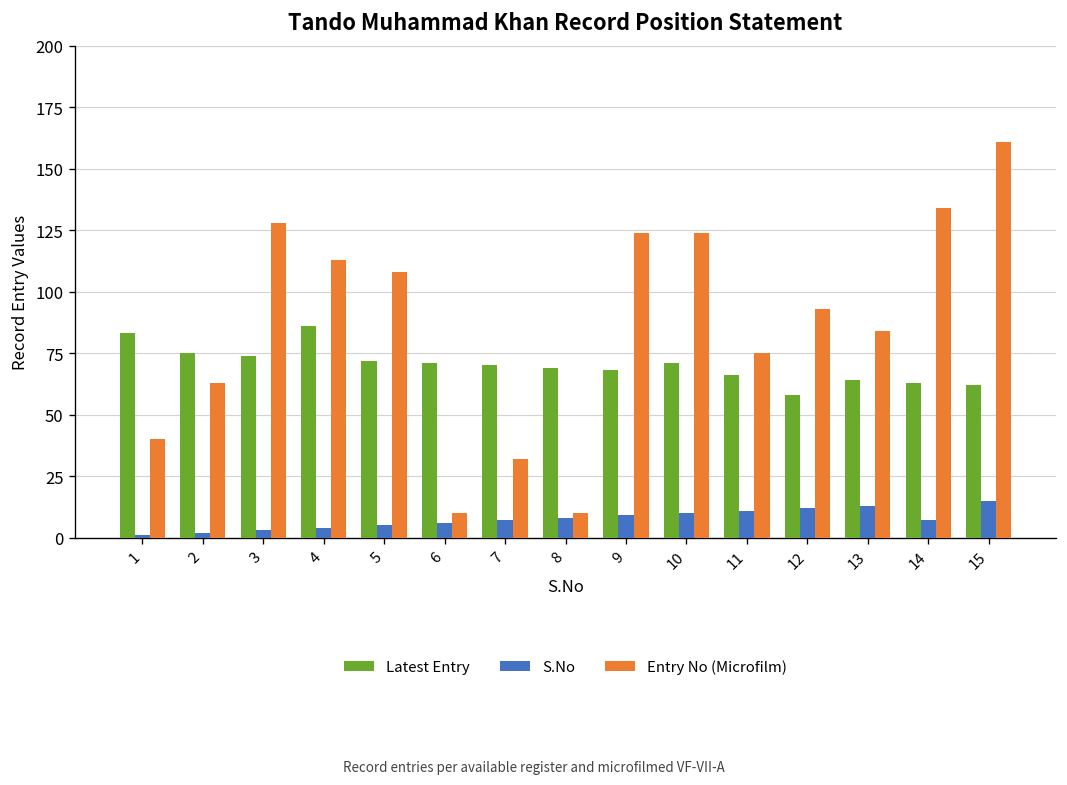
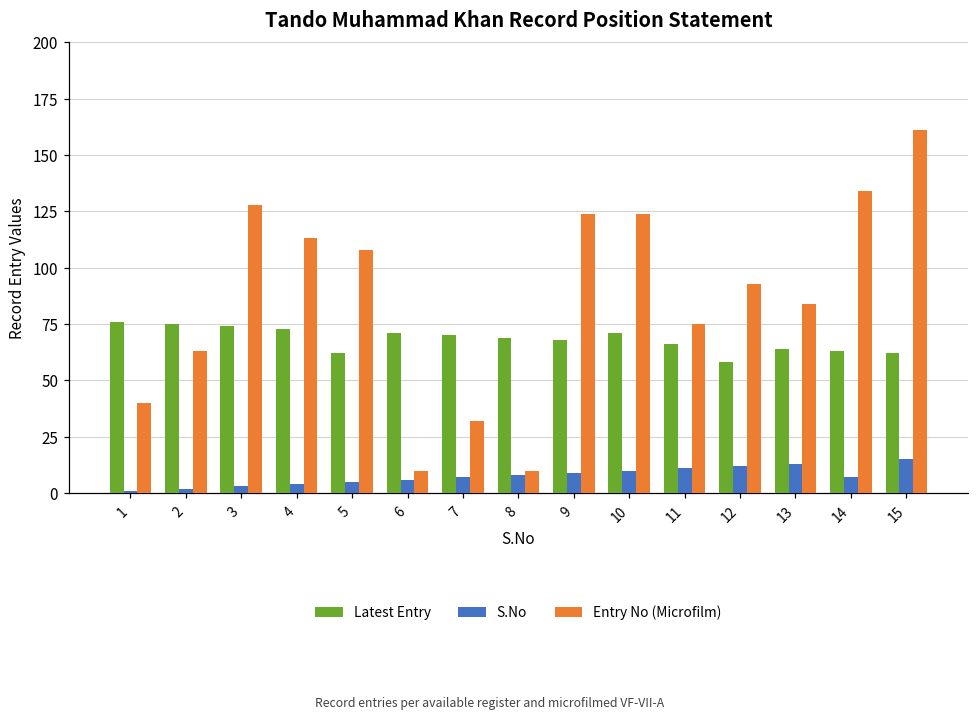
Latest Entry, 1: 83 -> 76
Latest Entry, 4: 86 -> 73
Latest Entry, 5: 72 -> 62
